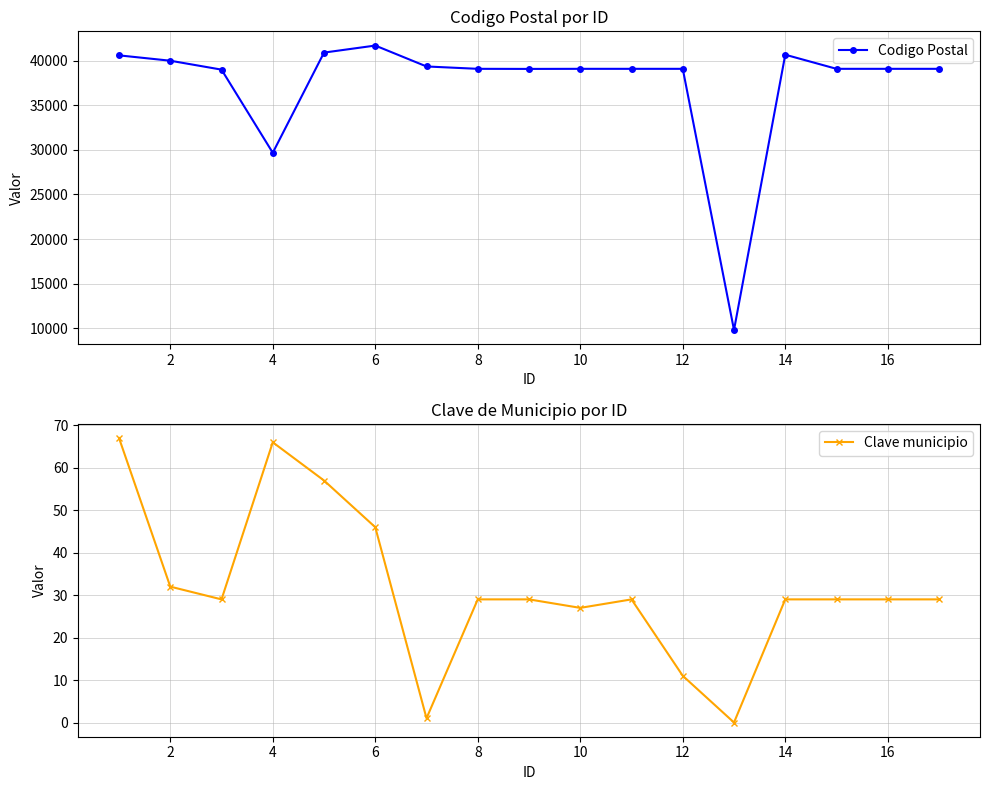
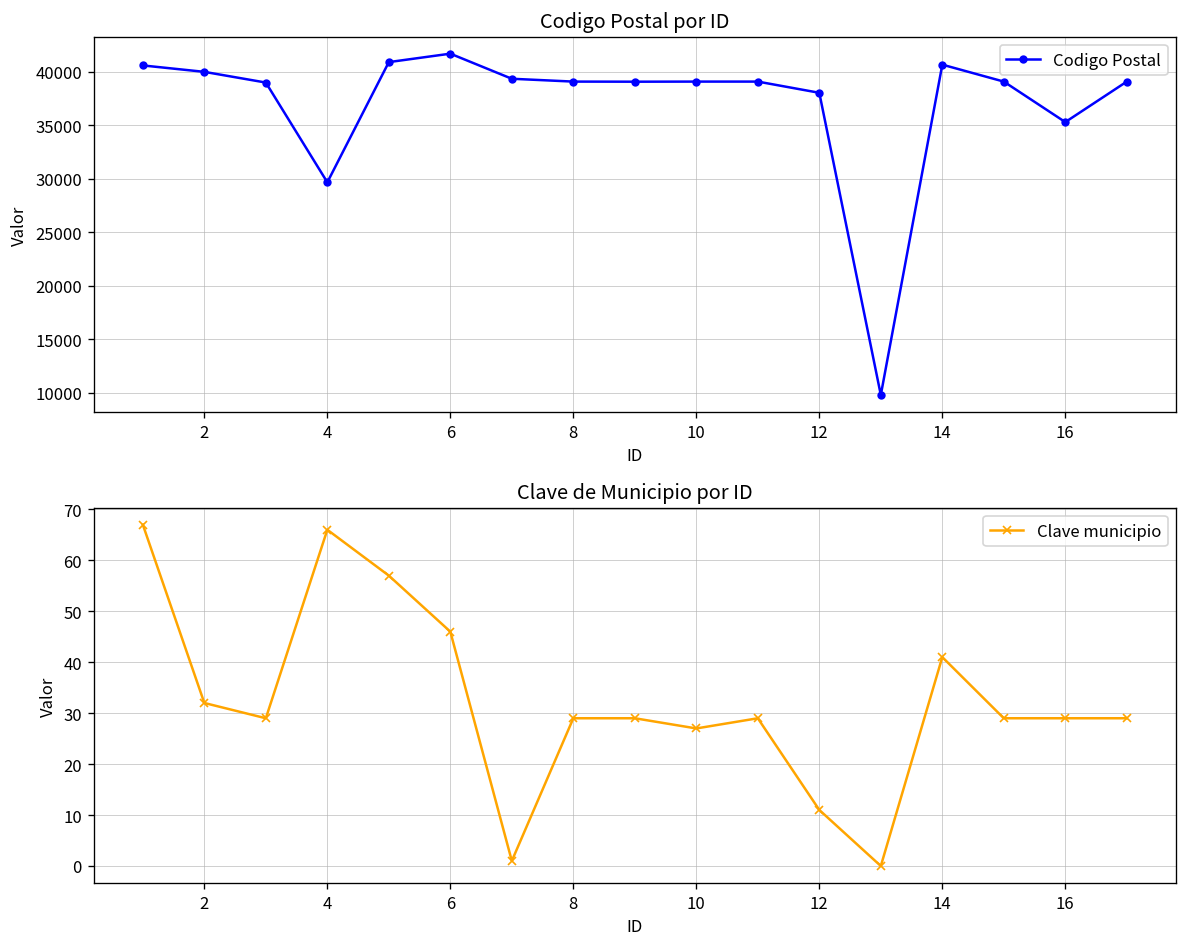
Codigo Postal por ID, 12: 39000 -> 38000
Codigo Postal por ID, 16: 39000 -> 35000
Clave de Municipio por ID, 14: 29 -> 41
